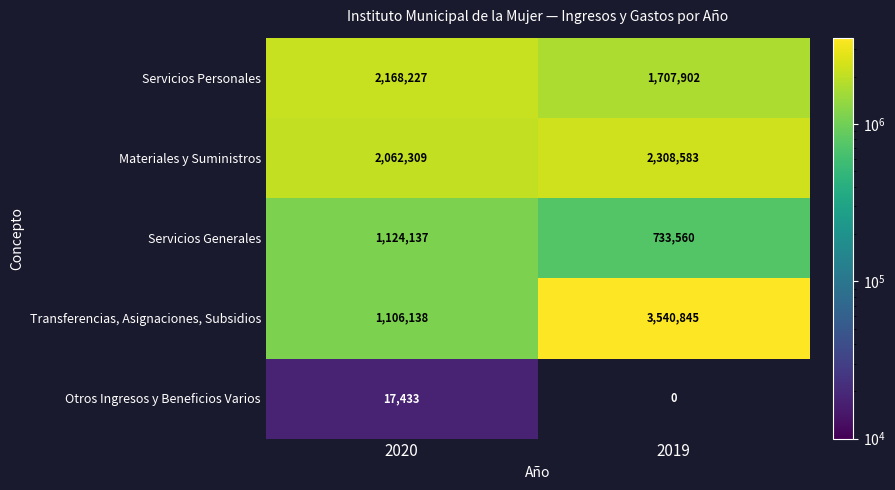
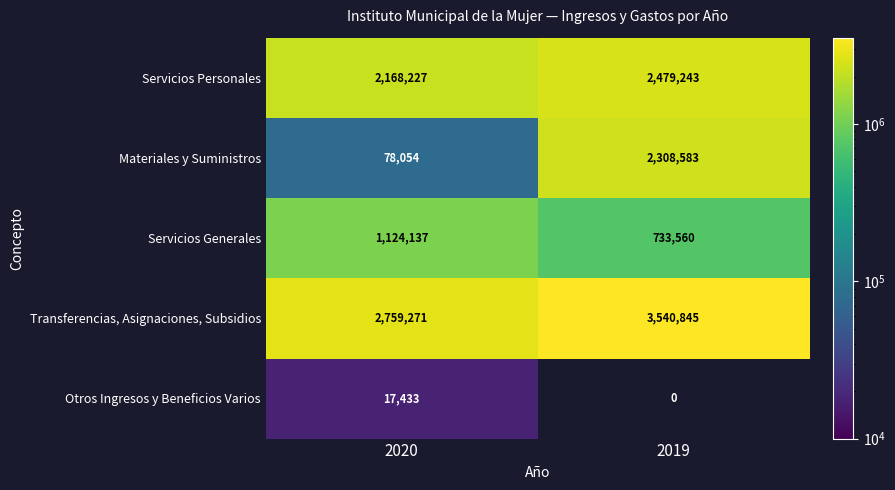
Servicios Personales, 2019: 1,707,902 -> 2,479,243
Materiales y Suministros, 2020: 2,062,309 -> 78,054
Transferencias, Asignaciones, Subsidios, 2020: 1,106,138 -> 2,759,271
